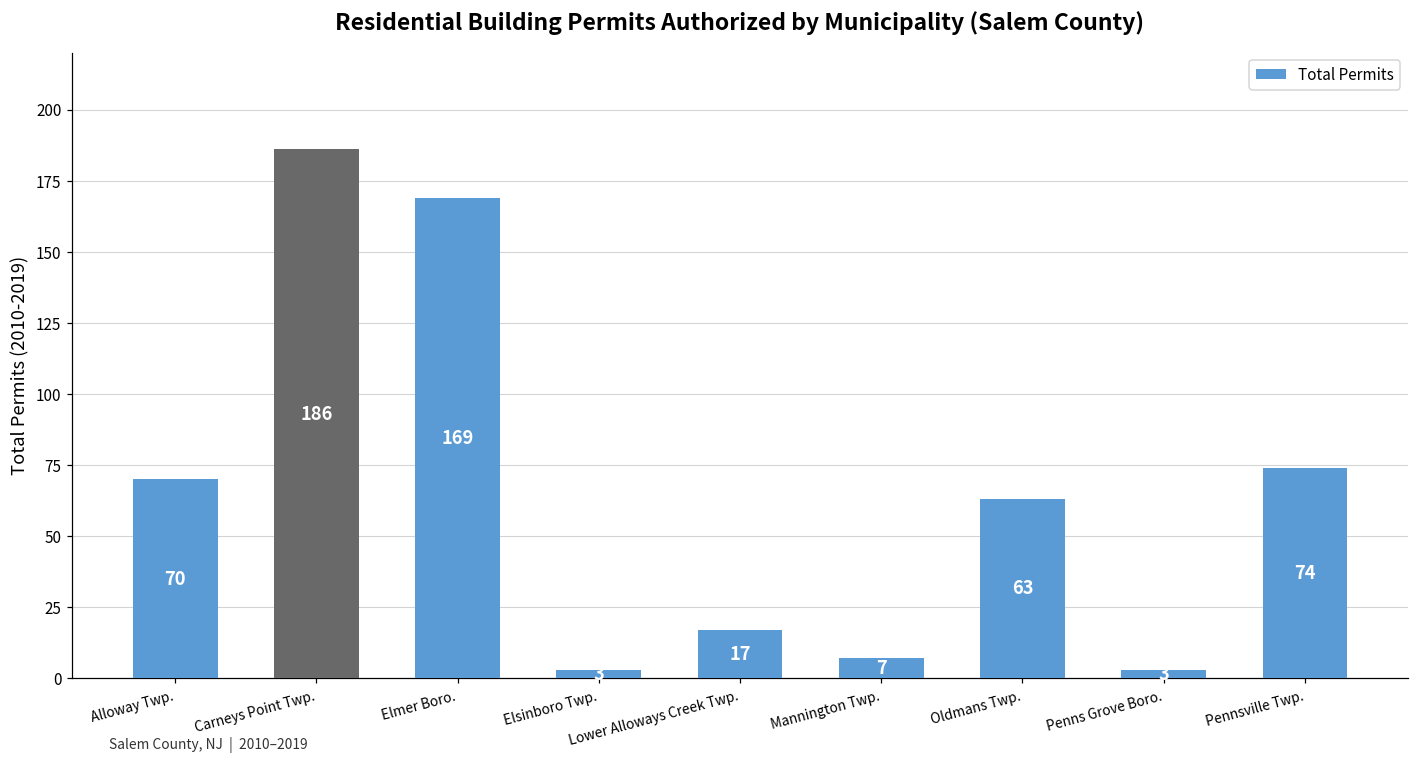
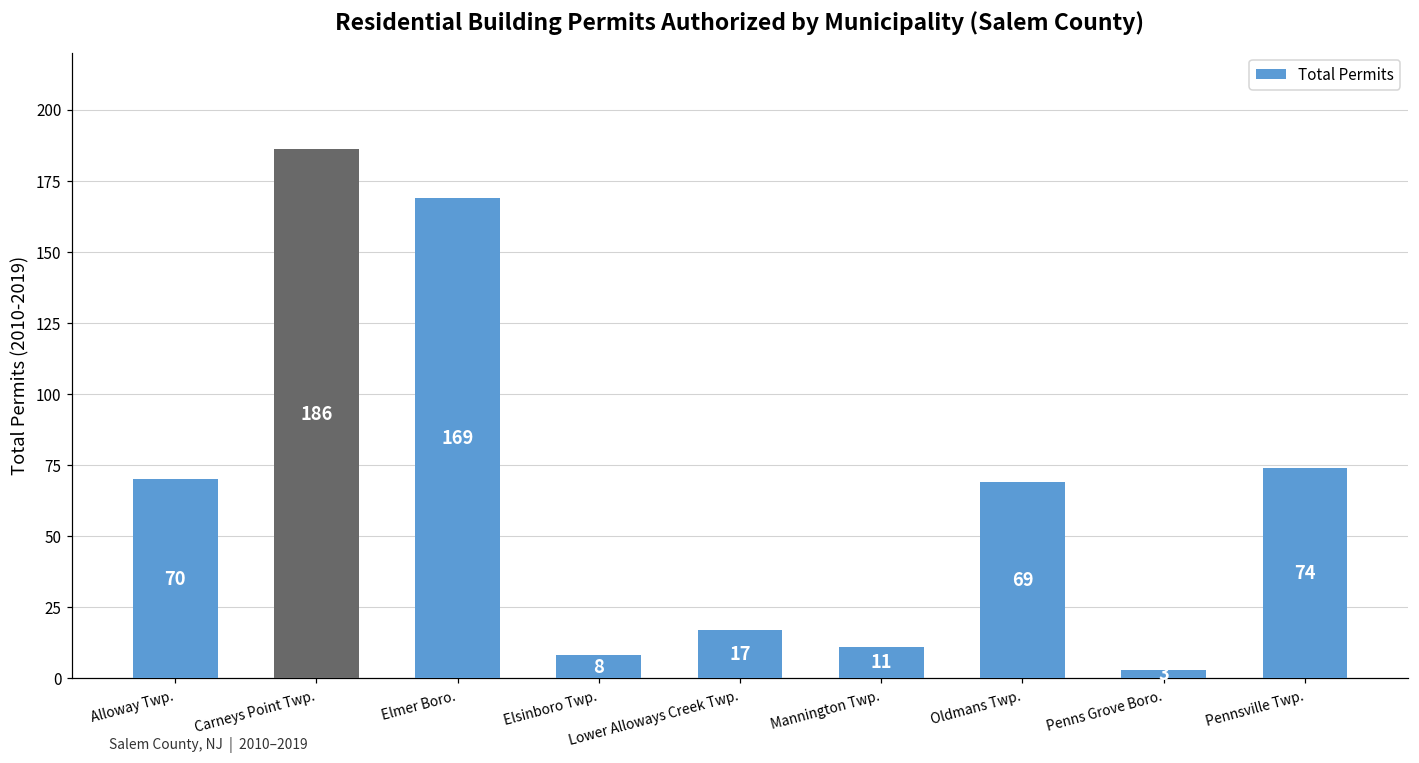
Elsinboro Twp.: 3 -> 8
Mannington Twp.: 7 -> 11
Oldmans Twp.: 63 -> 69
